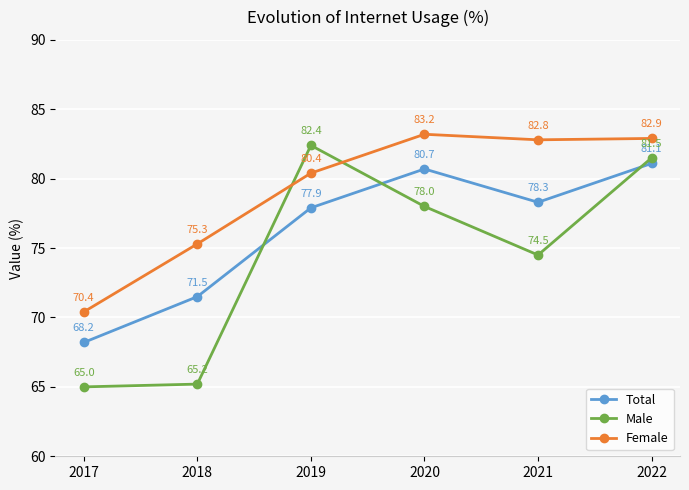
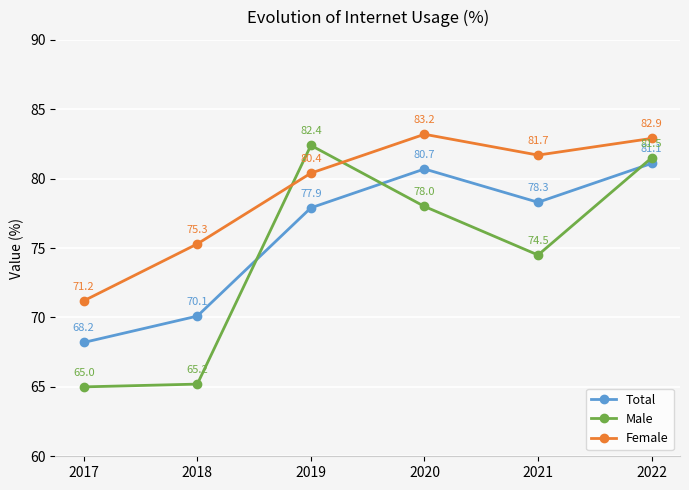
Female, 2017: 70.4 -> 71.2
Total, 2018: 71.5 -> 70.1
Female, 2021: 82.8 -> 81.7
